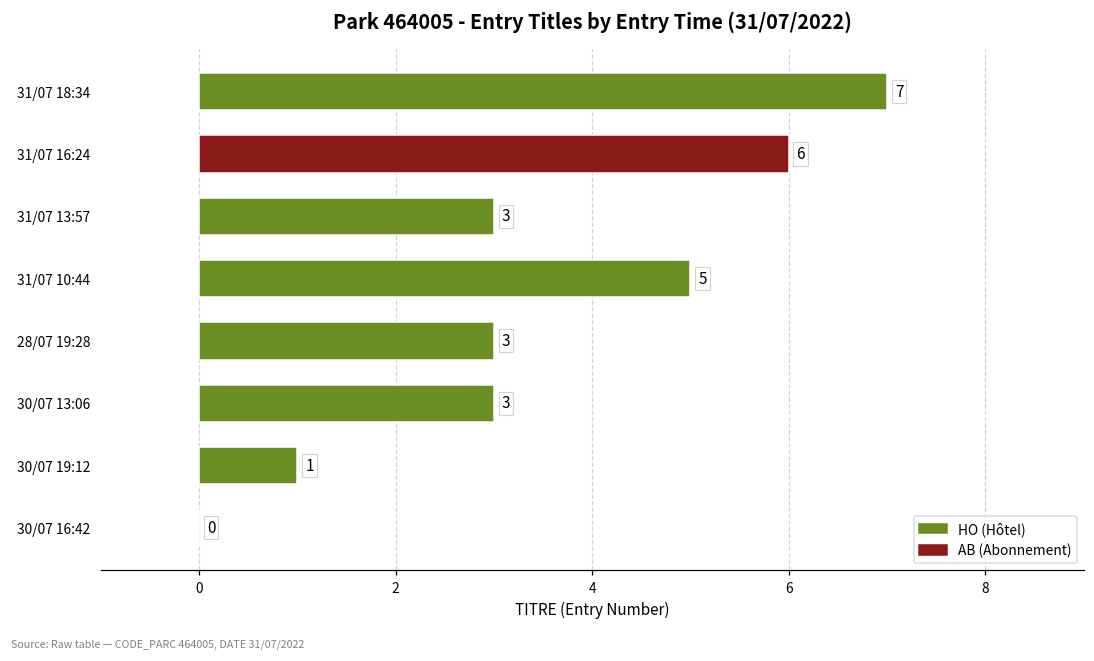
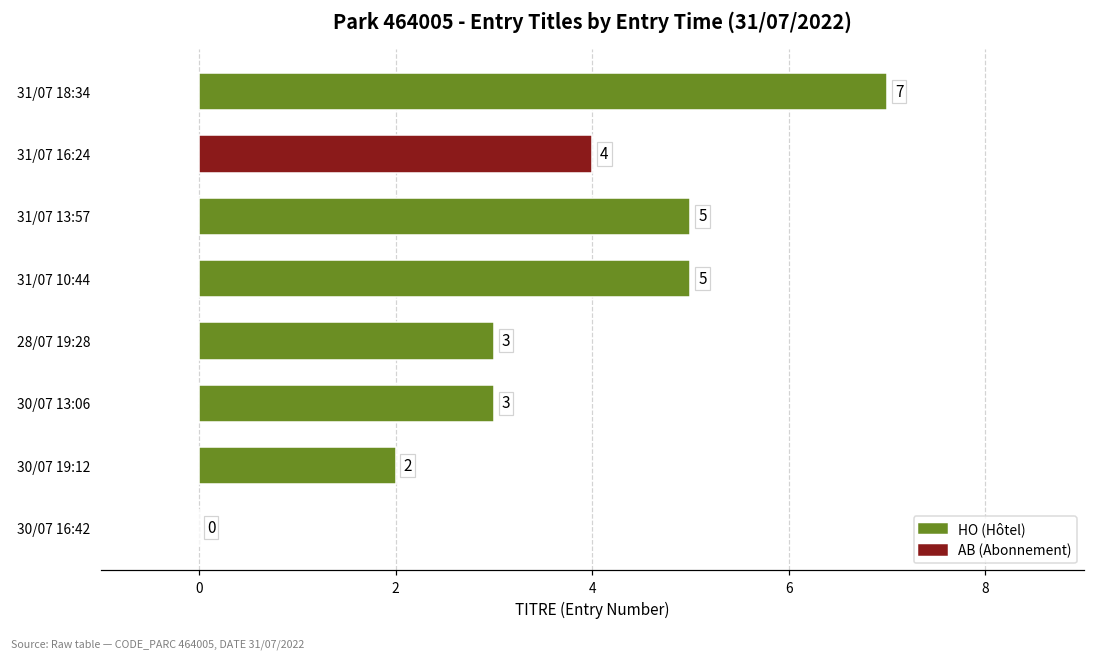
31/07 16:24: 6 -> 4
31/07 13:57: 3 -> 5
30/07 19:12: 1 -> 2
